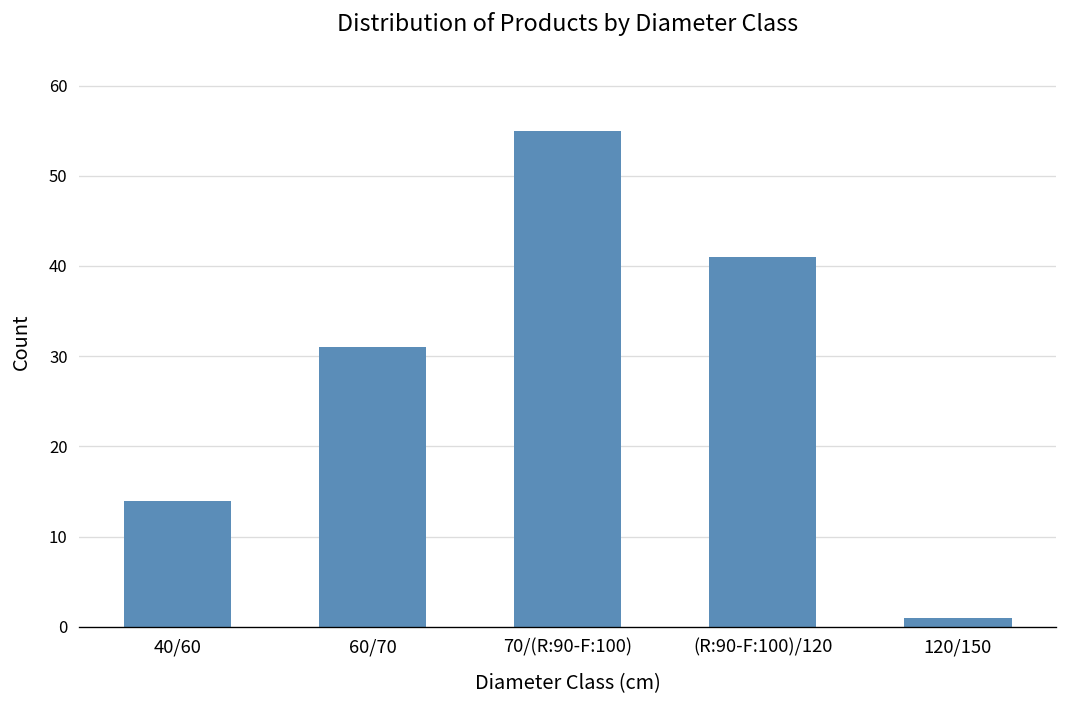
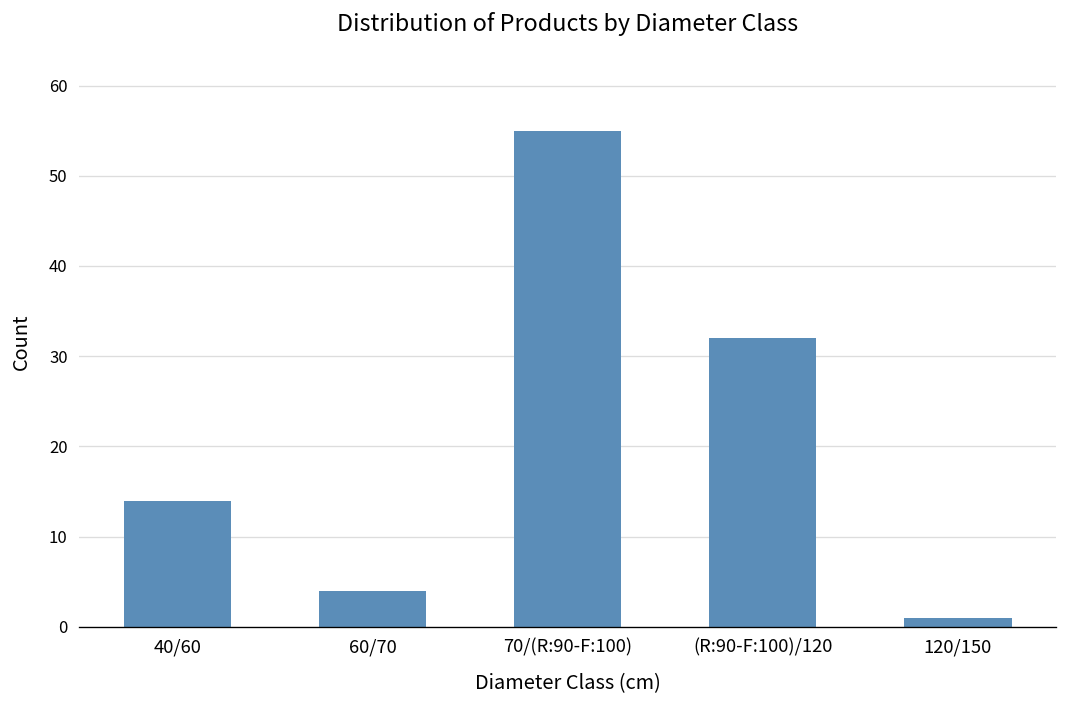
60/70: 31 -> 4
(R:90-F:100)/120: 41 -> 32
